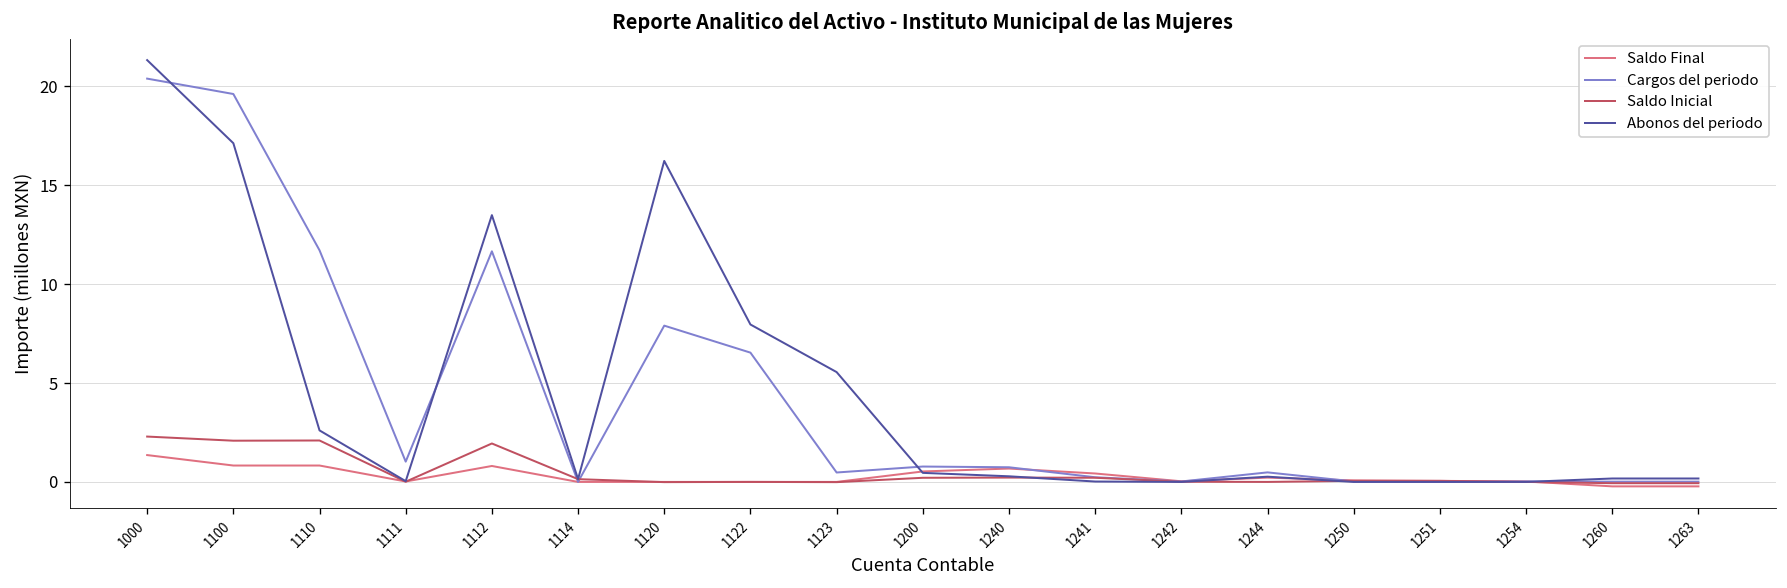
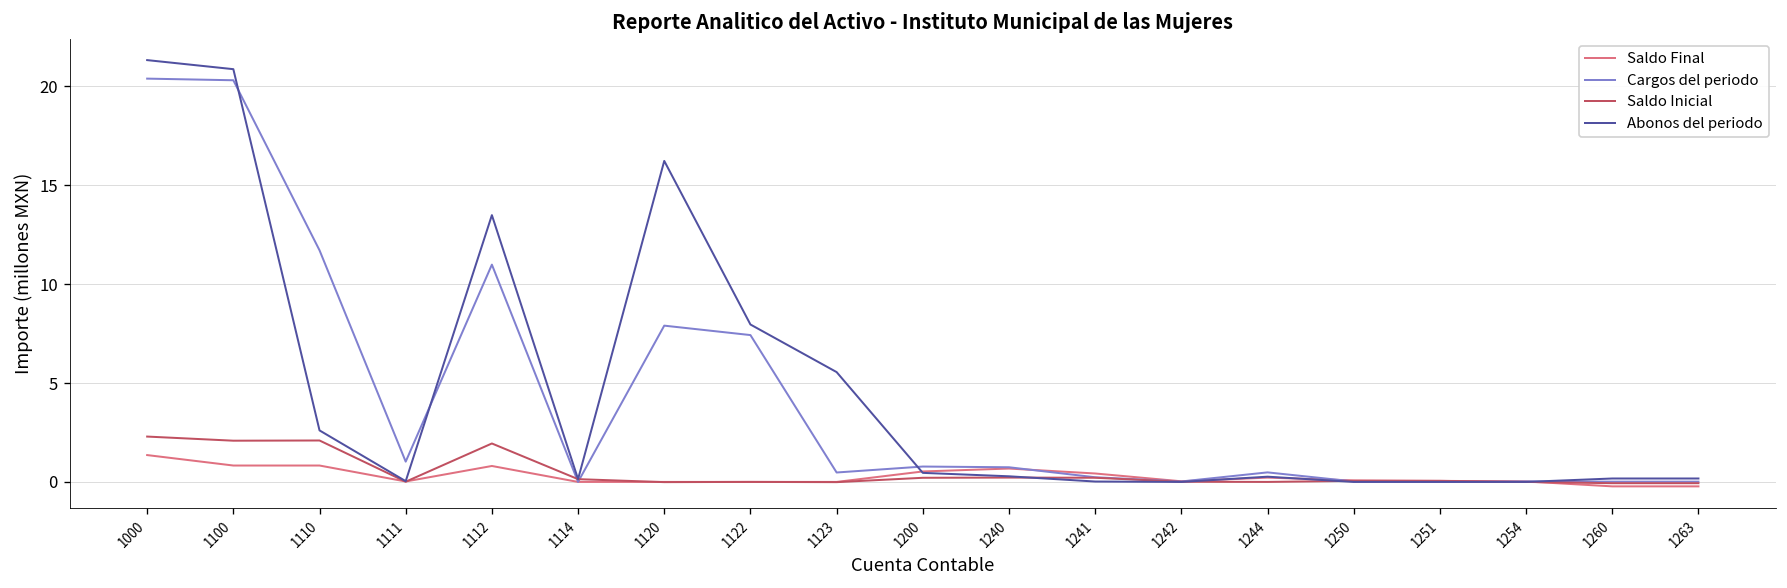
Cargos del periodo, 1100: 19.6 -> 20.3
Abonos del periodo, 1100: 17.1 -> 20.9
Cargos del periodo, 1112: 11.7 -> 11.0
Cargos del periodo, 1122: 6.5 -> 7.4
